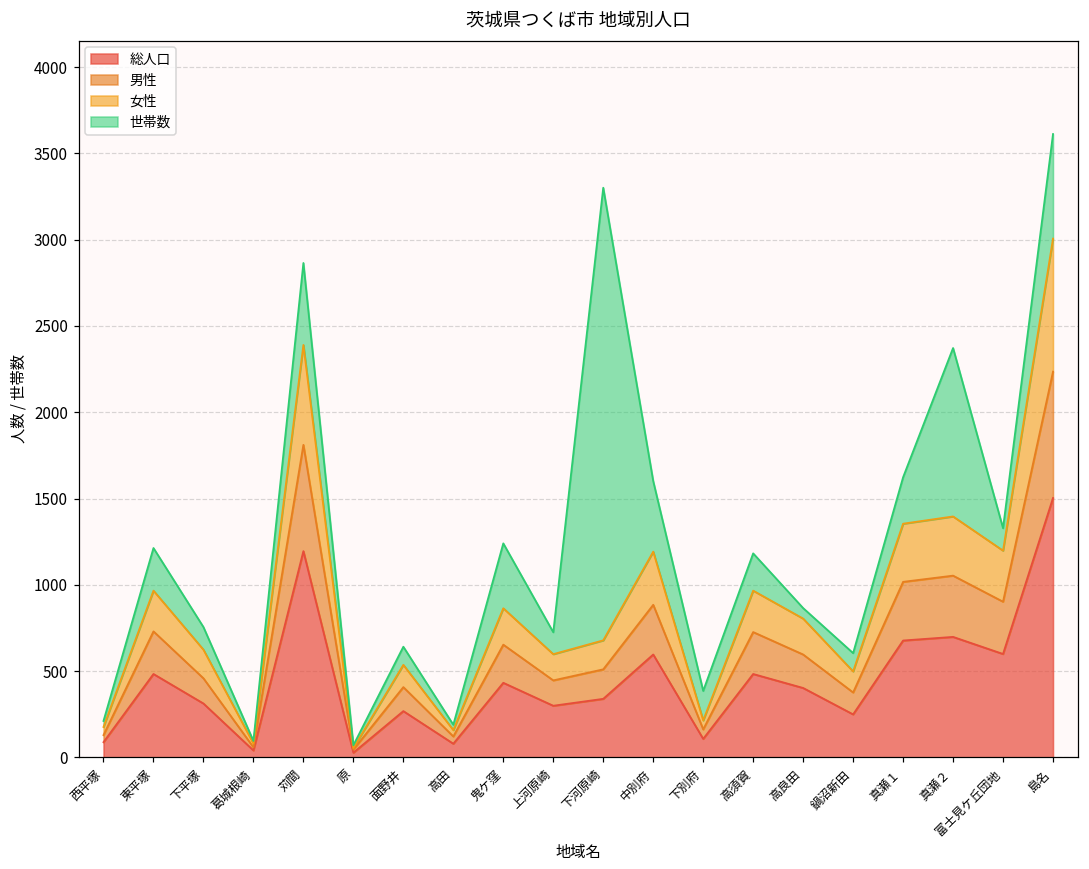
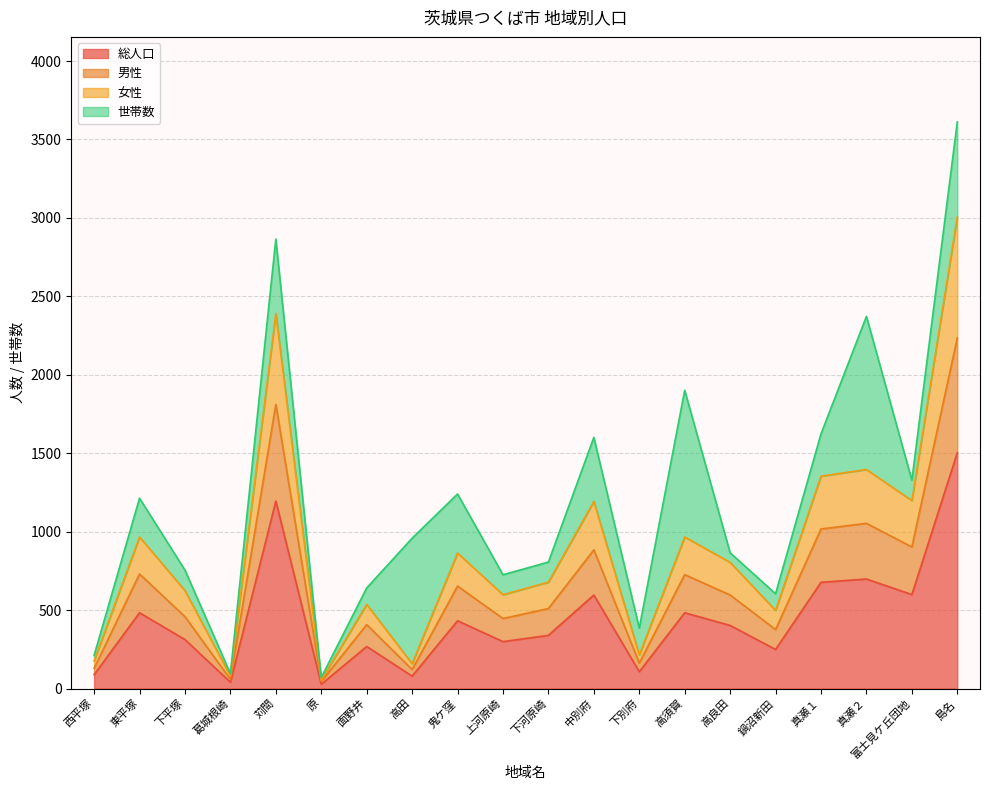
世帯数, 高田: 30 -> 800
世帯数, 下河原崎: 2620 -> 130
世帯数, 高須賀: 220 -> 940
